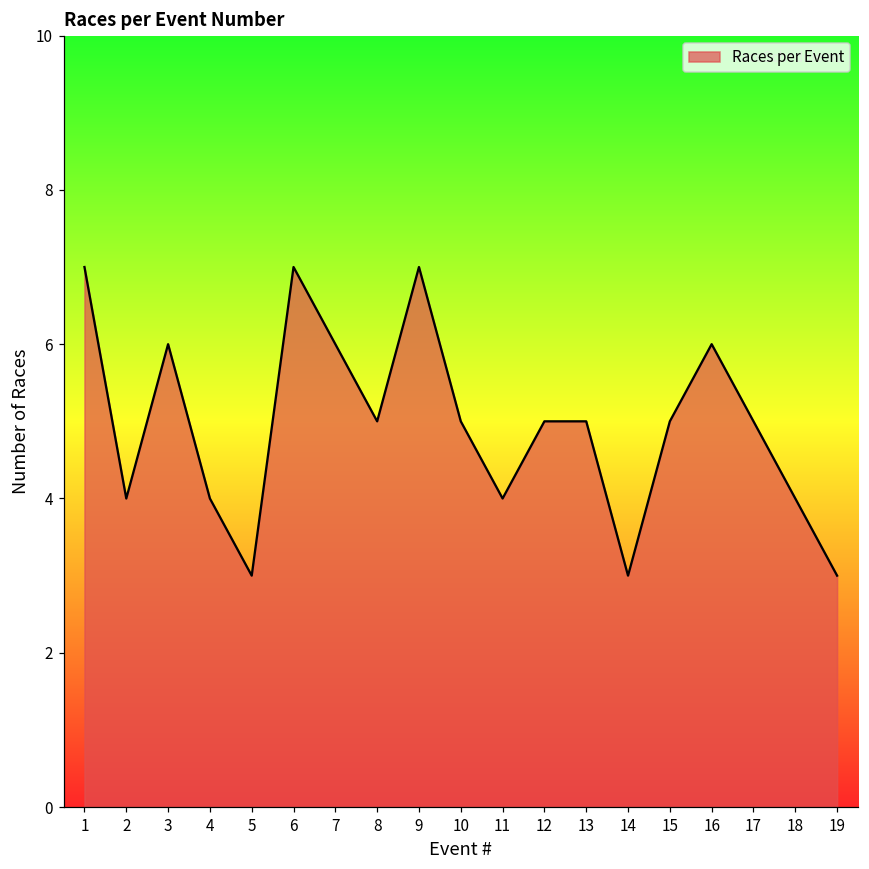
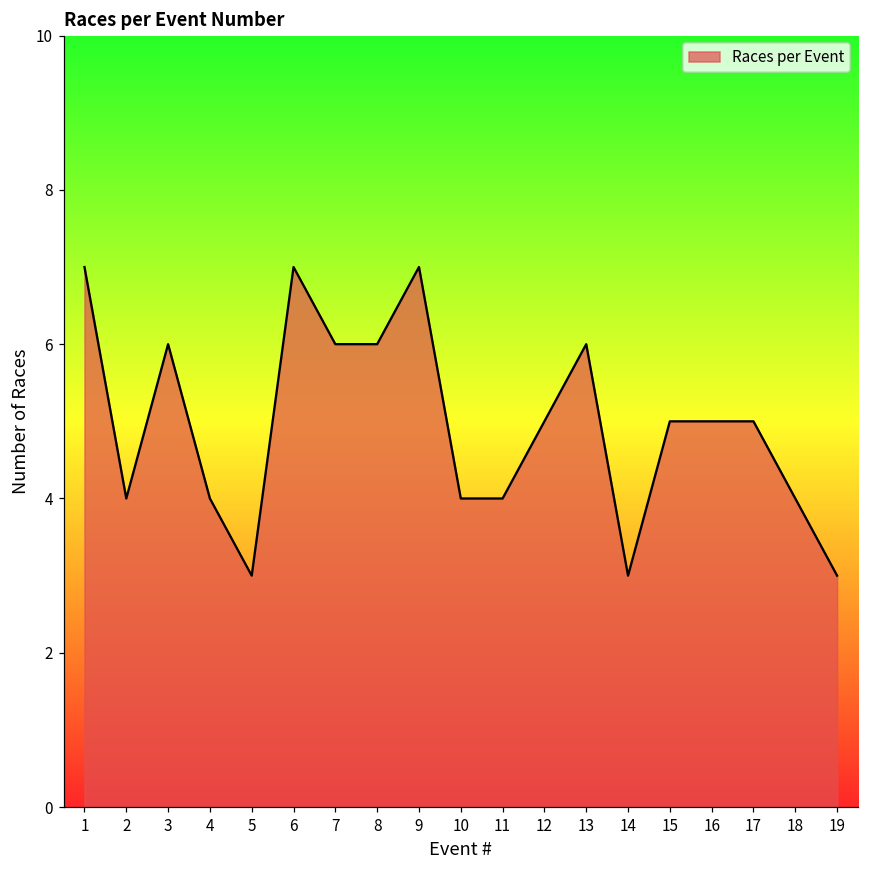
8: 5 -> 6
10: 5 -> 4
13: 5 -> 6
16: 6 -> 5
